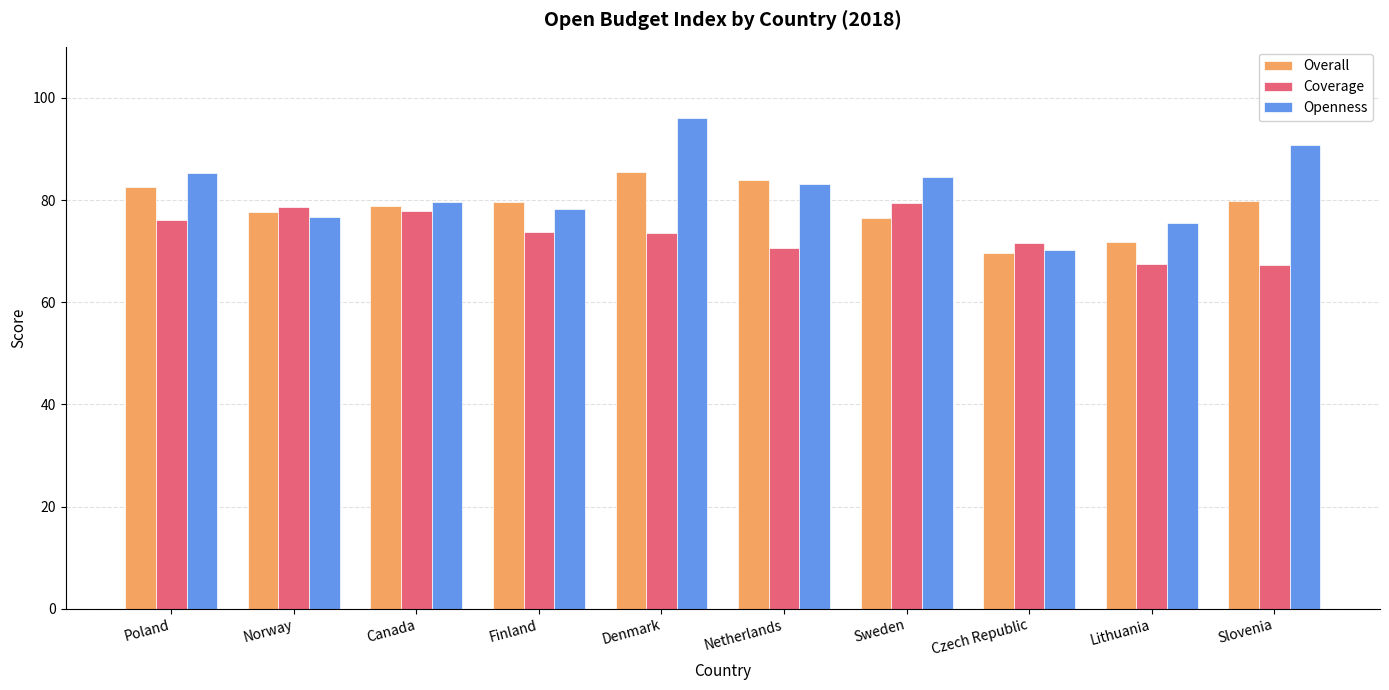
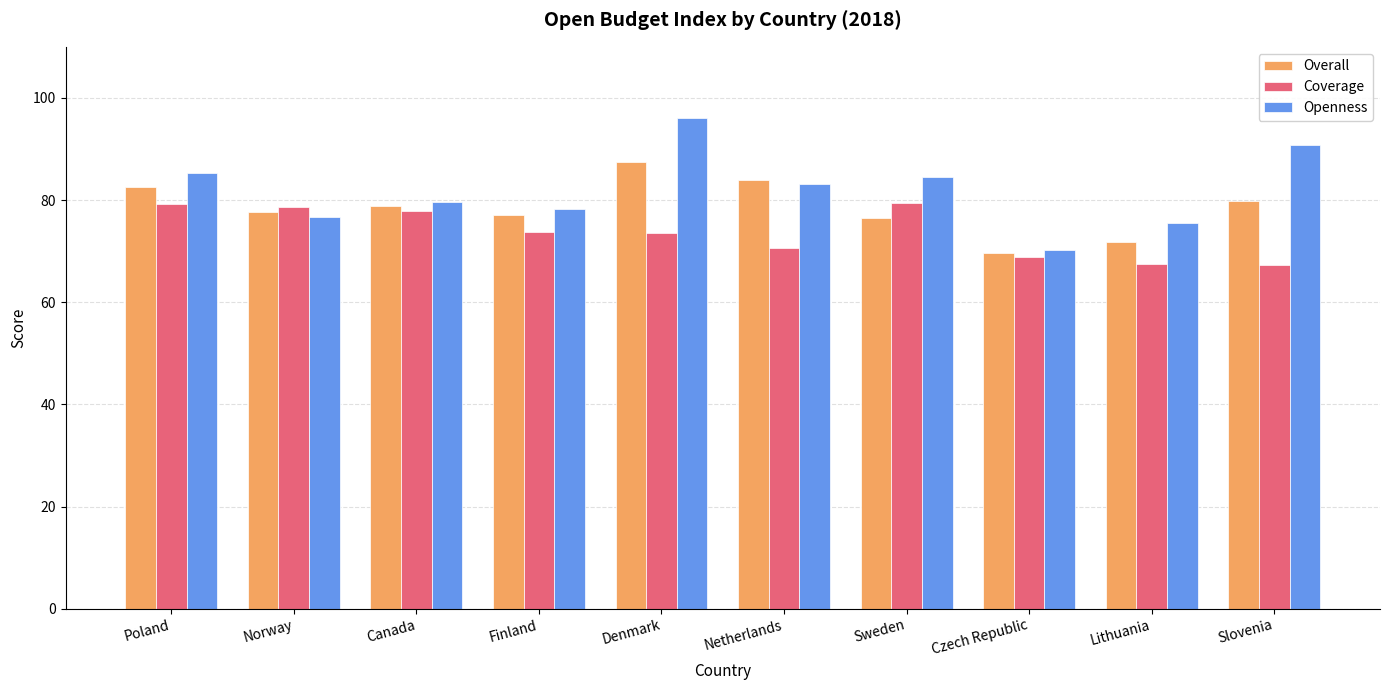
Coverage, Poland: 76 -> 79
Overall, Finland: 80 -> 77
Overall, Denmark: 86 -> 88
Coverage, Czech Republic: 72 -> 69
